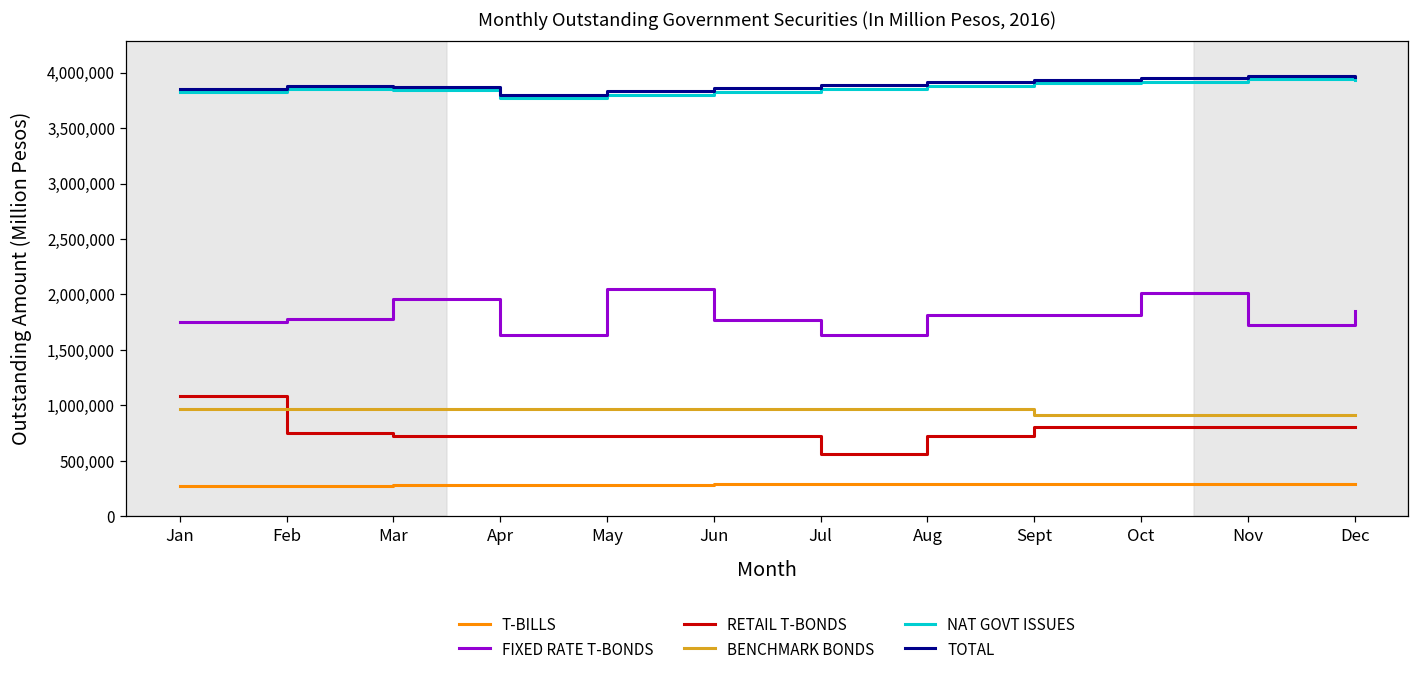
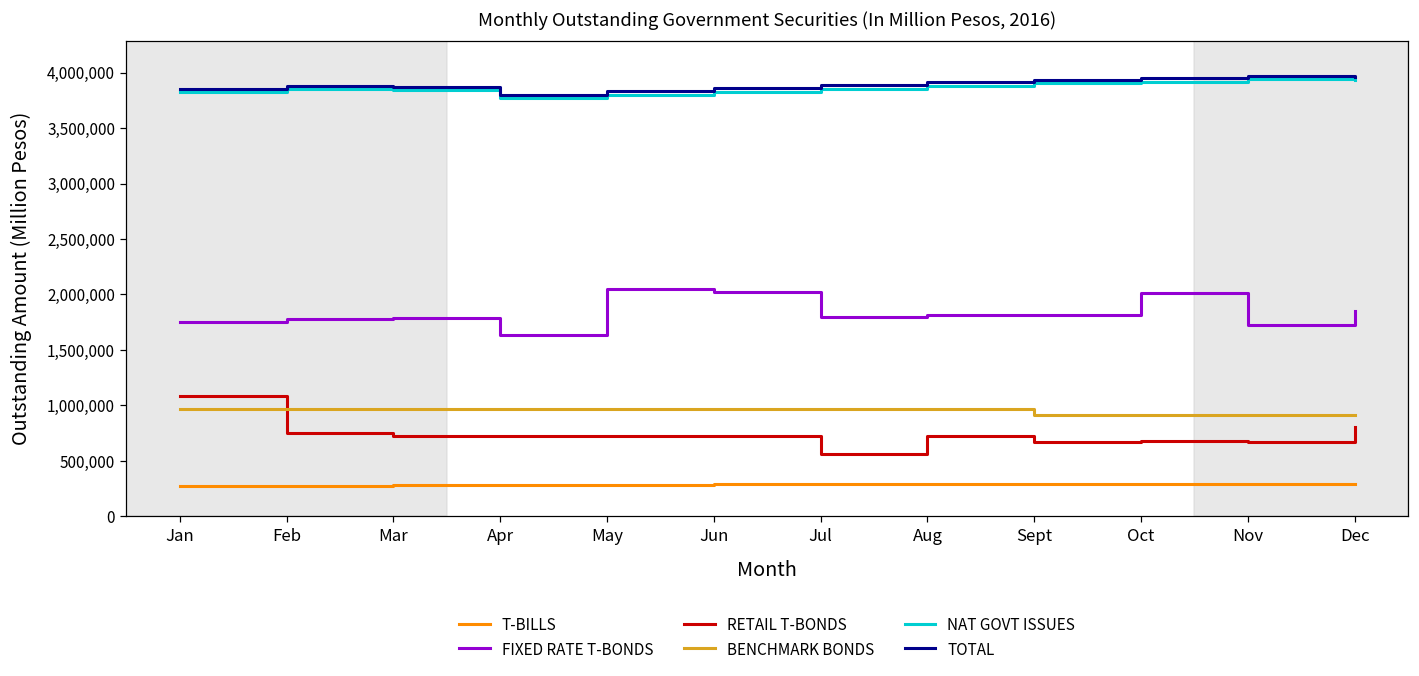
FIXED RATE T-BONDS, Mar: 1,960,000 -> 1,790,000
FIXED RATE T-BONDS, Jun: 1,770,000 -> 2,020,000
FIXED RATE T-BONDS, Jul: 1,640,000 -> 1,790,000
RETAIL T-BONDS, Sept: 800,000 -> 670,000
RETAIL T-BONDS, Oct: 800,000 -> 680,000
RETAIL T-BONDS, Nov: 800,000 -> 670,000
